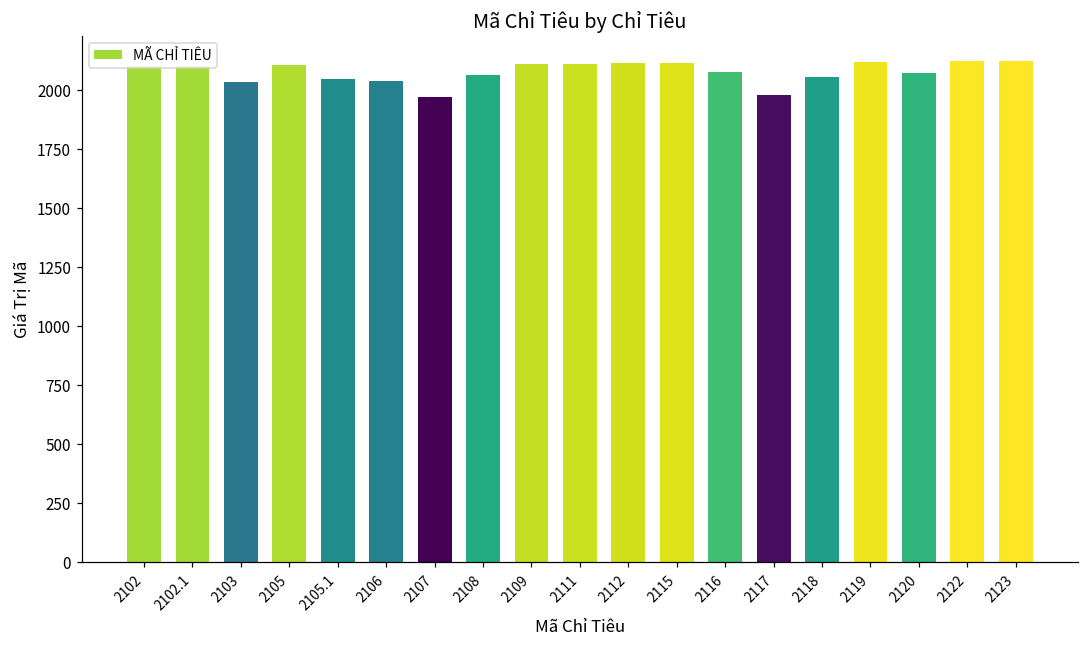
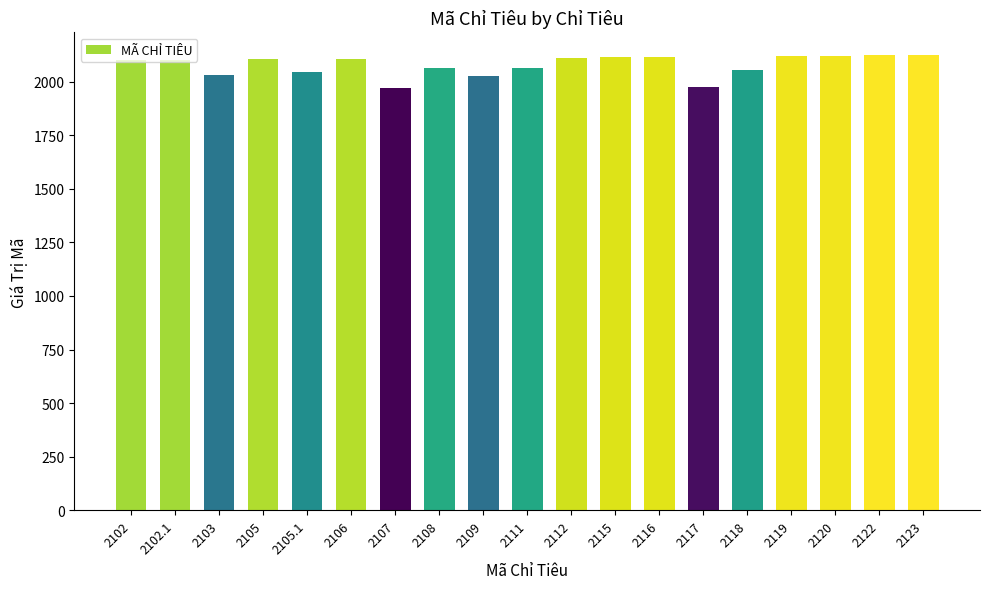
2106: 2040 -> 2110
2109: 2110 -> 2030
2111: 2110 -> 2060
2116: 2080 -> 2120
2120: 2070 -> 2120
